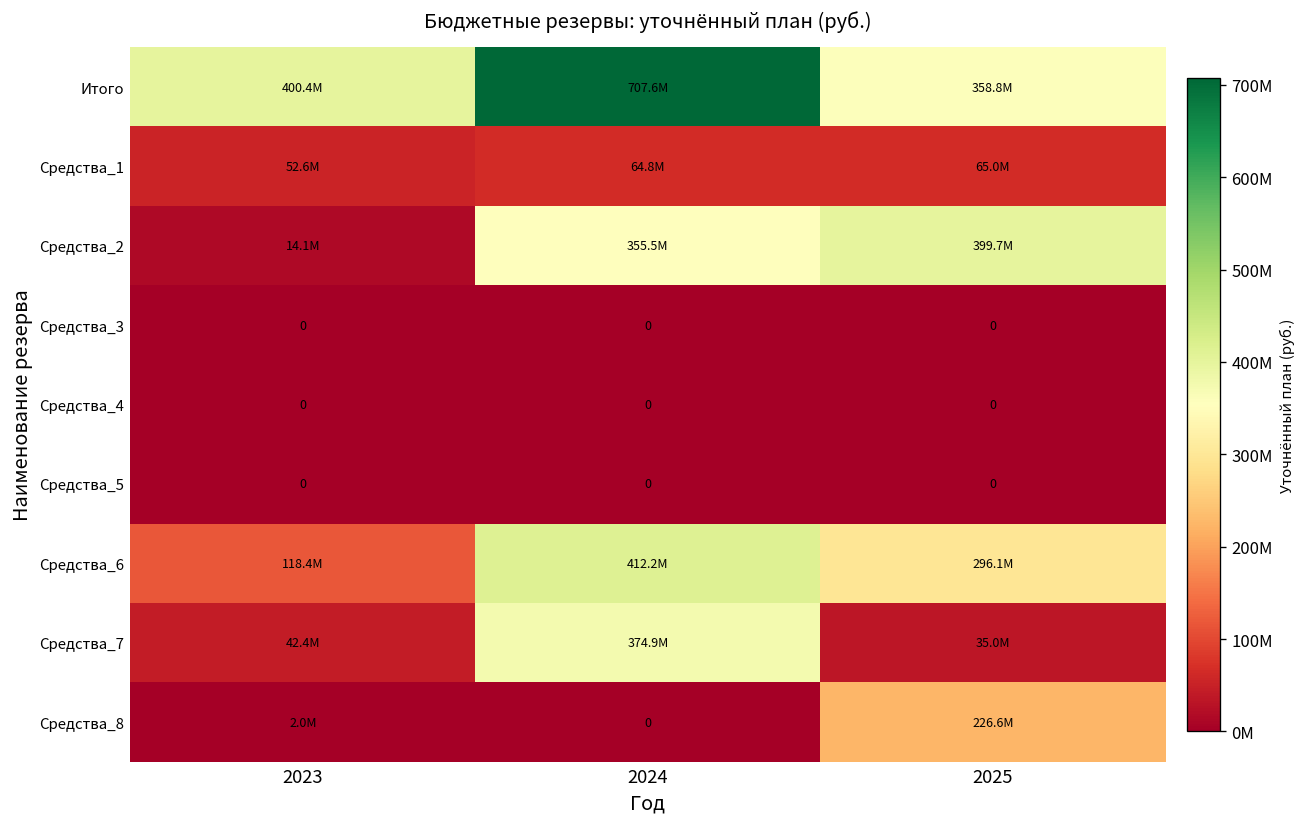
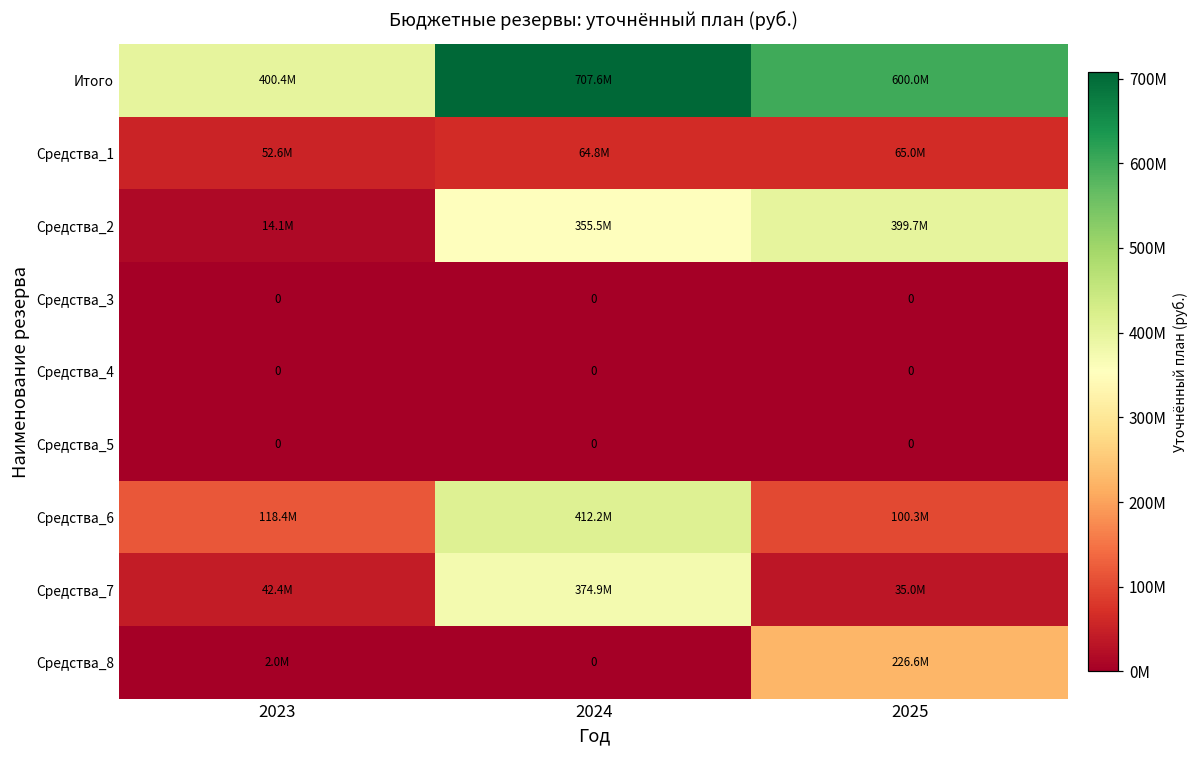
Итого, 2025: 358.8M -> 600.0M
Средства_6, 2025: 296.1M -> 100.3M
